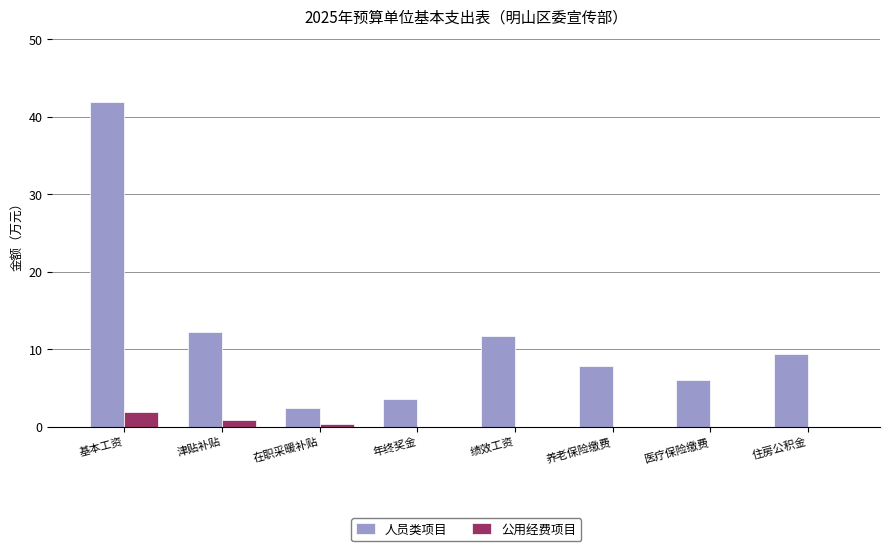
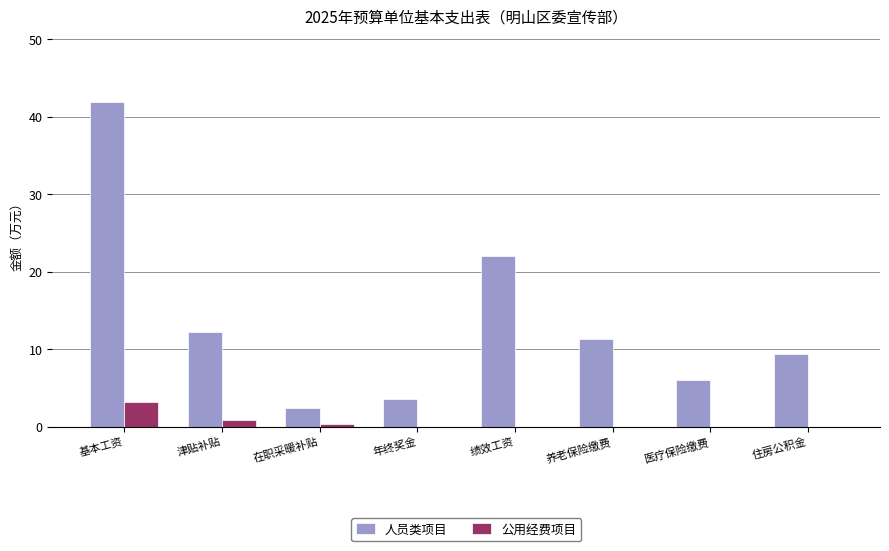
公用经费项目, 基本工资: 2 -> 3
人员类项目, 绩效工资: 12 -> 22
人员类项目, 养老保险缴费: 8 -> 11
